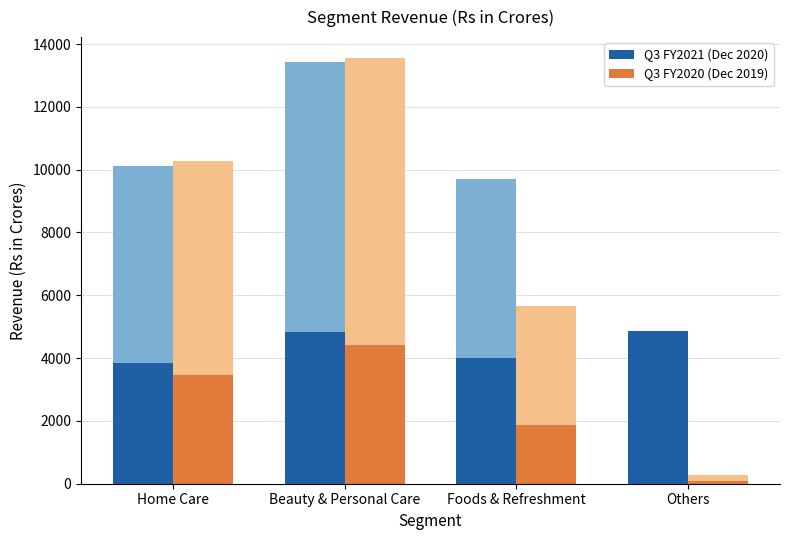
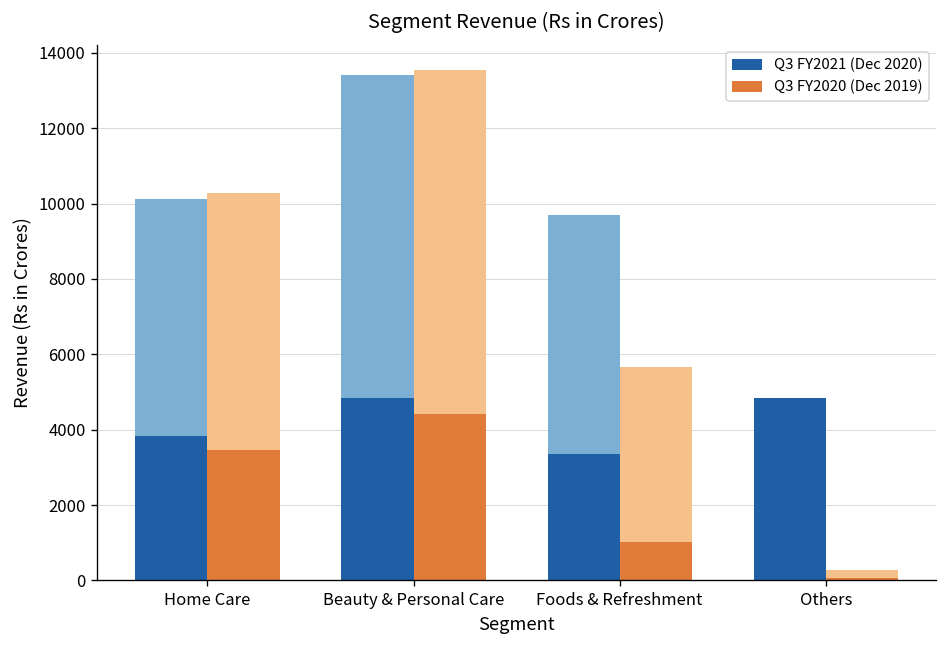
Q3 FY2021 (Dec 2020), Foods & Refreshment: 4000 -> 3400
Q3 FY2020 (Dec 2019), Foods & Refreshment: 1900 -> 1000
